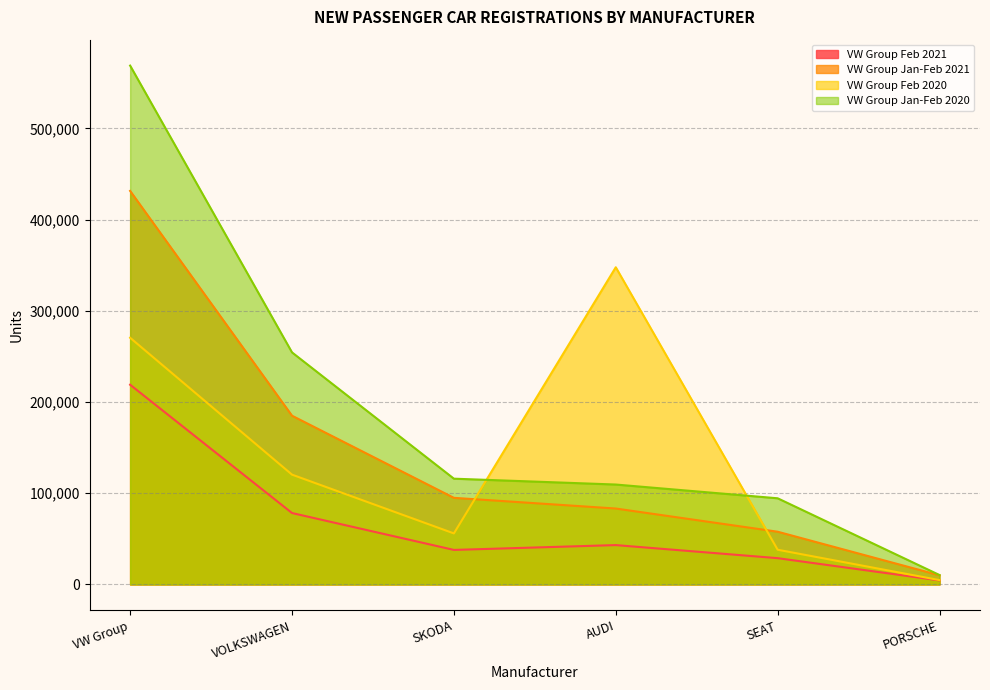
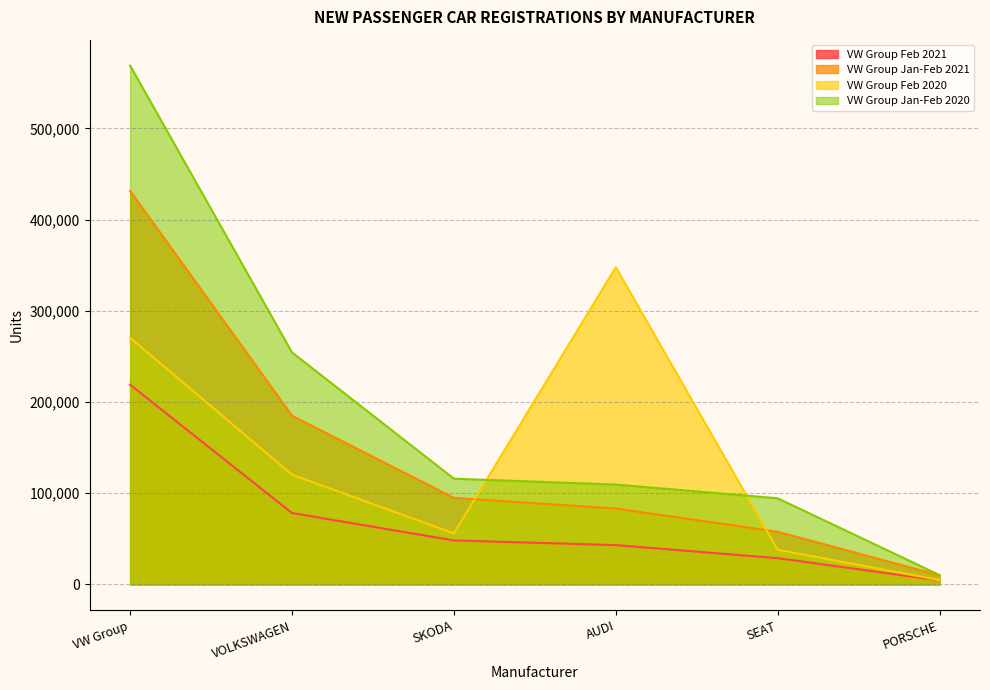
VW Group Feb 2021, SKODA: 40,000 -> 50,000
